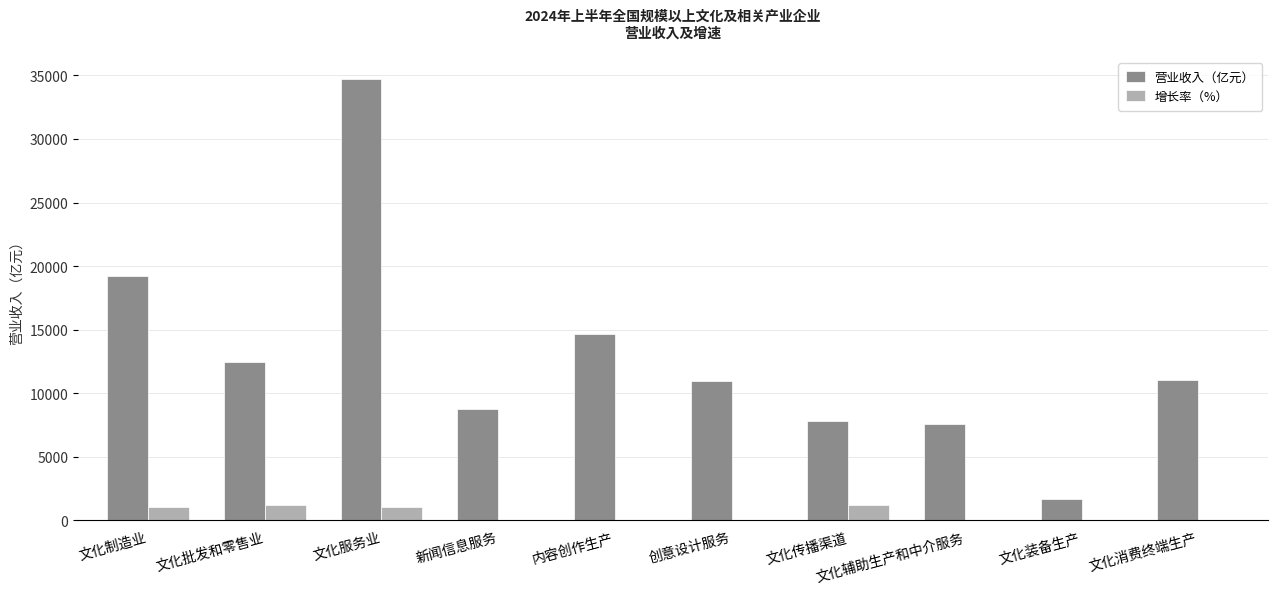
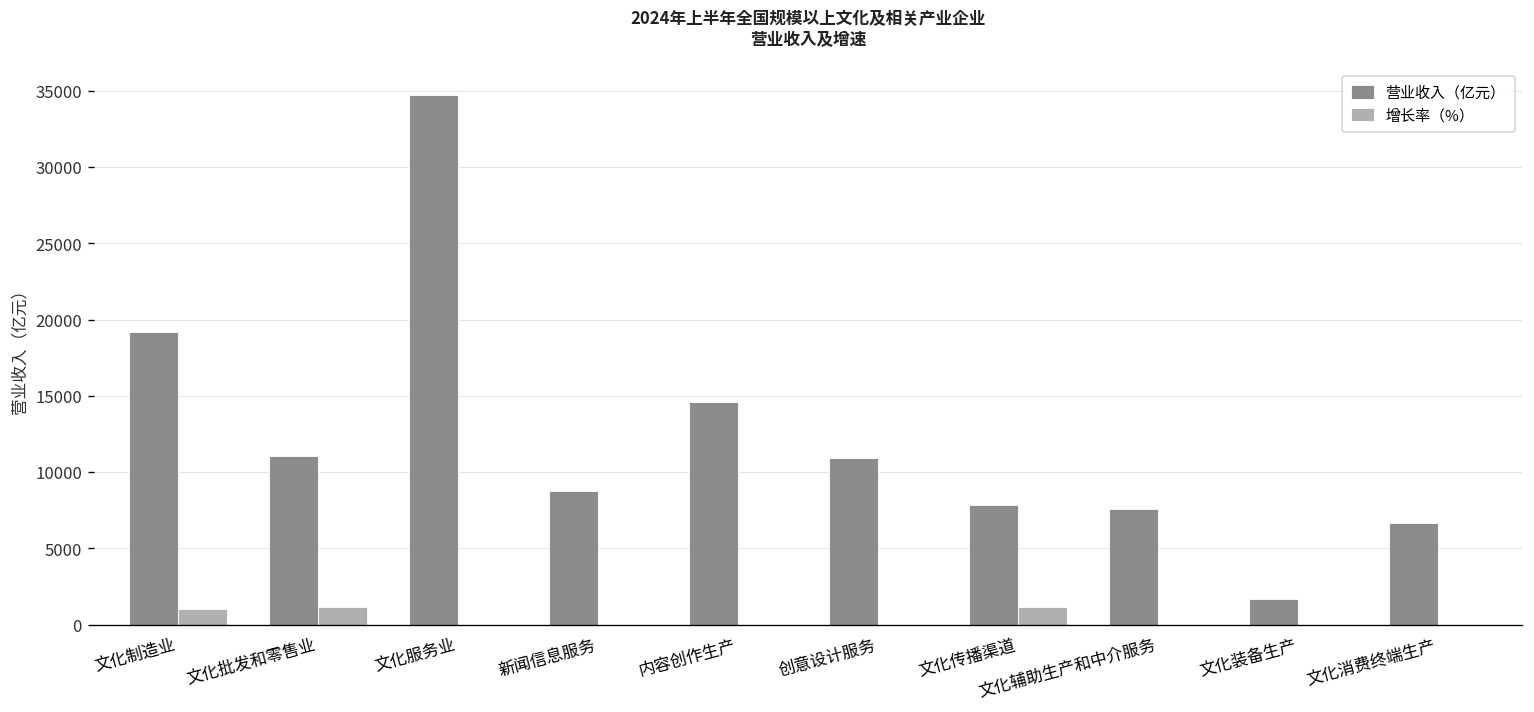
营业收入（亿元）, 文化批发和零售业: 12500 -> 11000
增长率（%）, 文化服务业: 1100 -> 0
营业收入（亿元）, 文化消费终端生产: 11100 -> 6700
